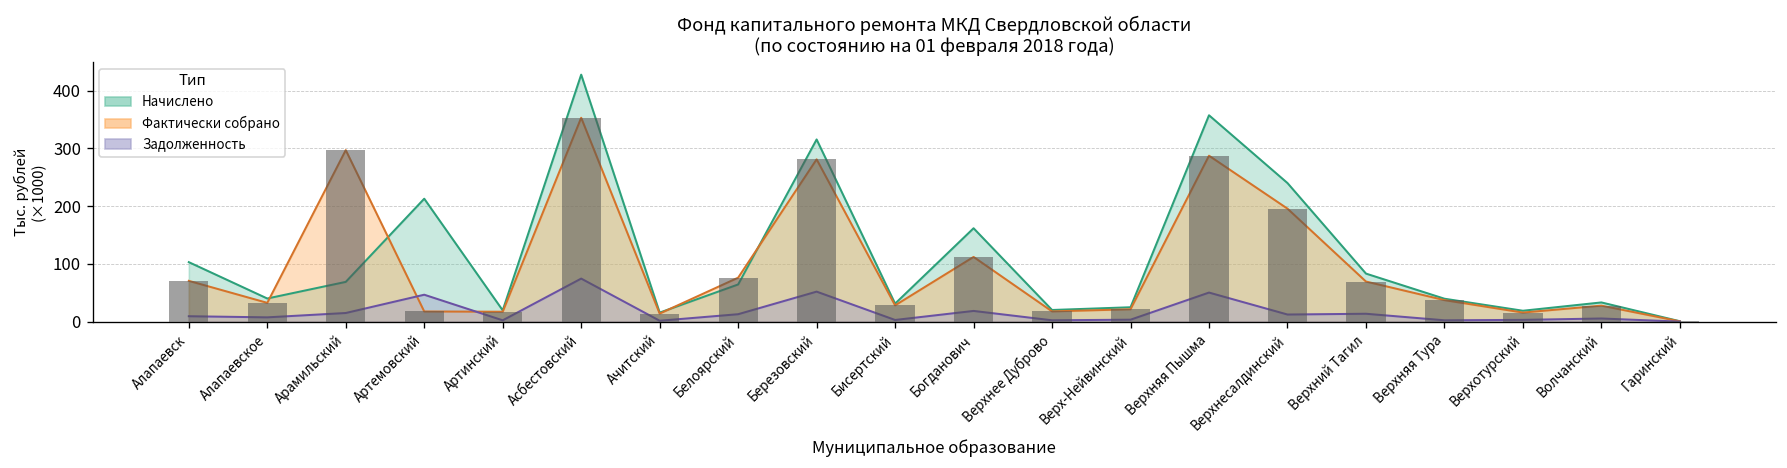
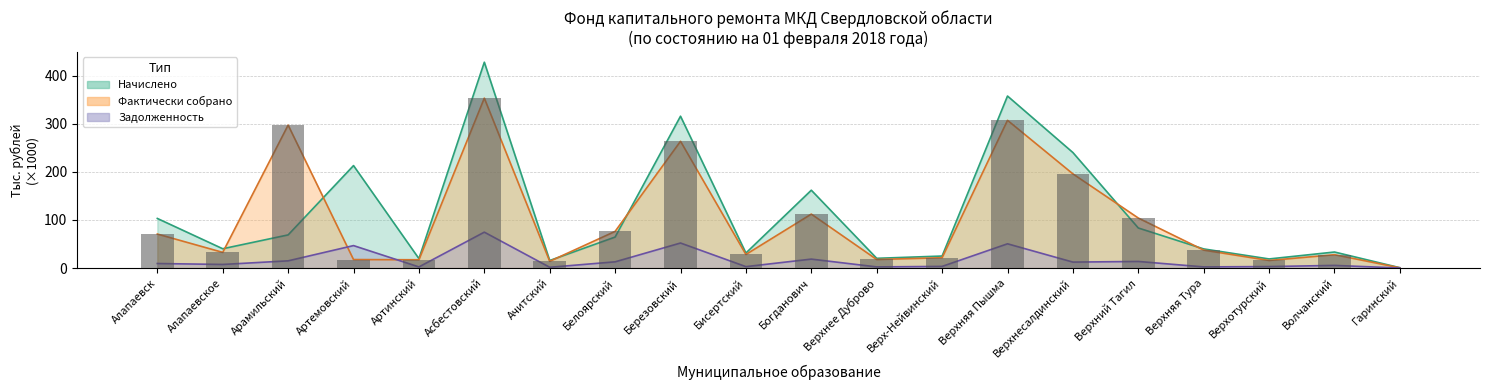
Фактически собрано, Березовский: 280 -> 260
Фактически собрано, Верхняя Пышма: 290 -> 310
Фактически собрано, Верхний Тагил: 70 -> 100
